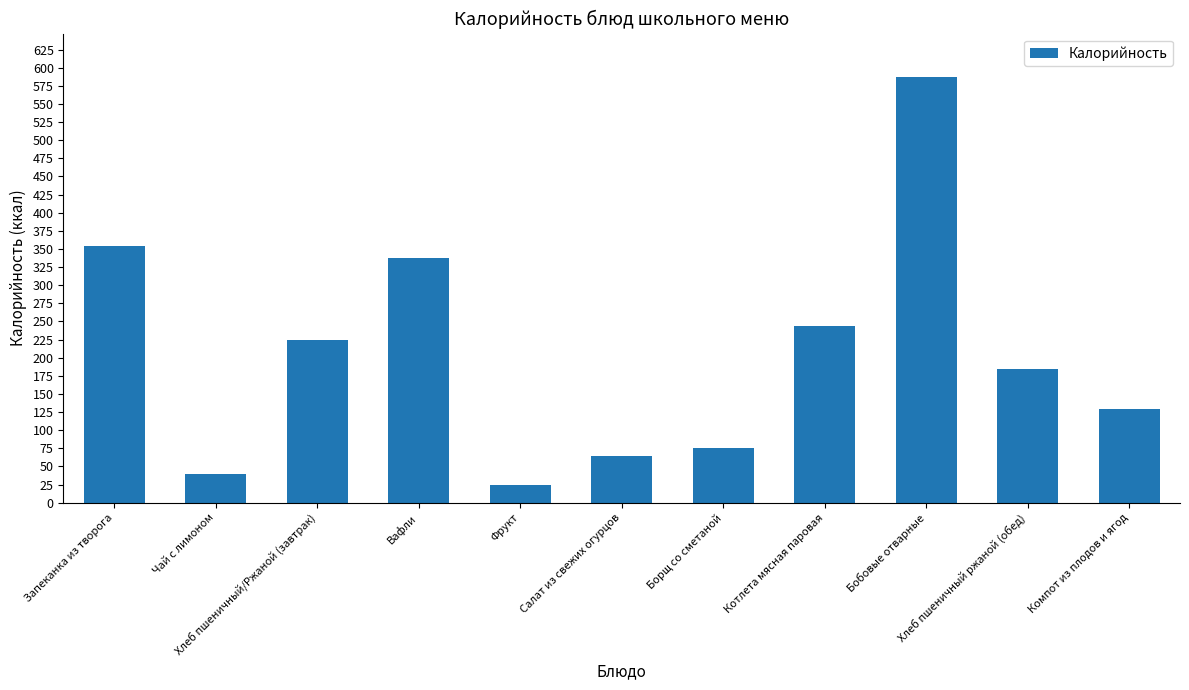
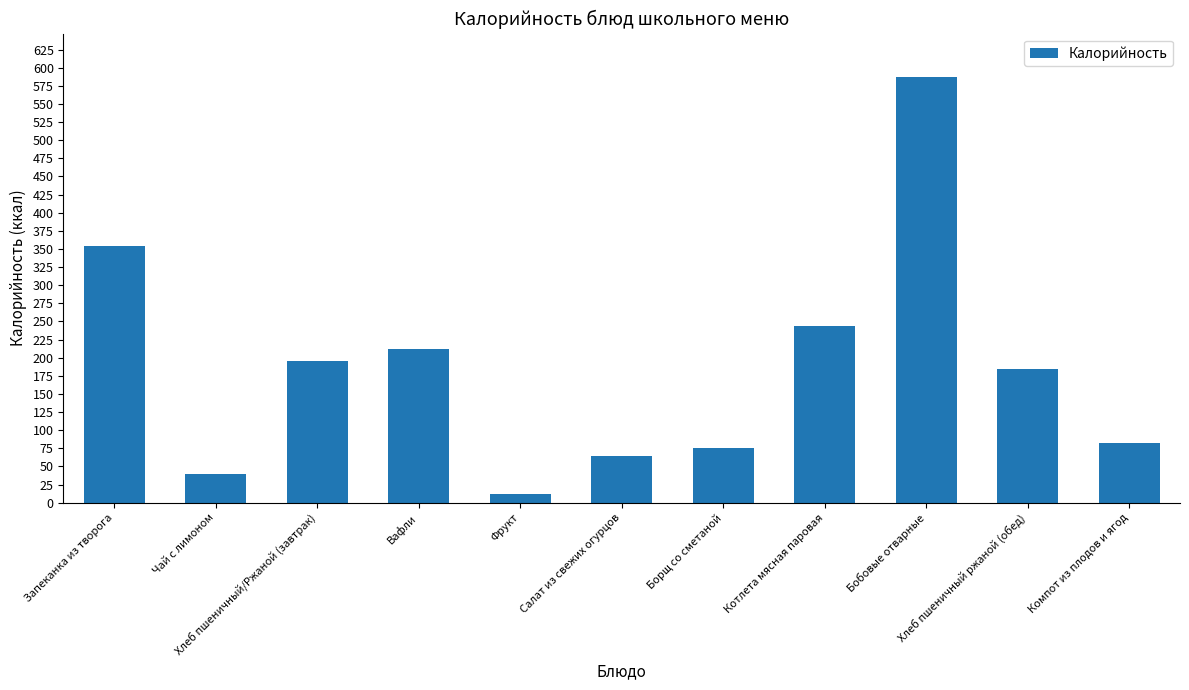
Хлеб пшеничный/Ржаной (завтрак): 220 -> 200
Вафли: 340 -> 210
Фрукт: 20 -> 10
Компот из плодов и ягод: 130 -> 80
